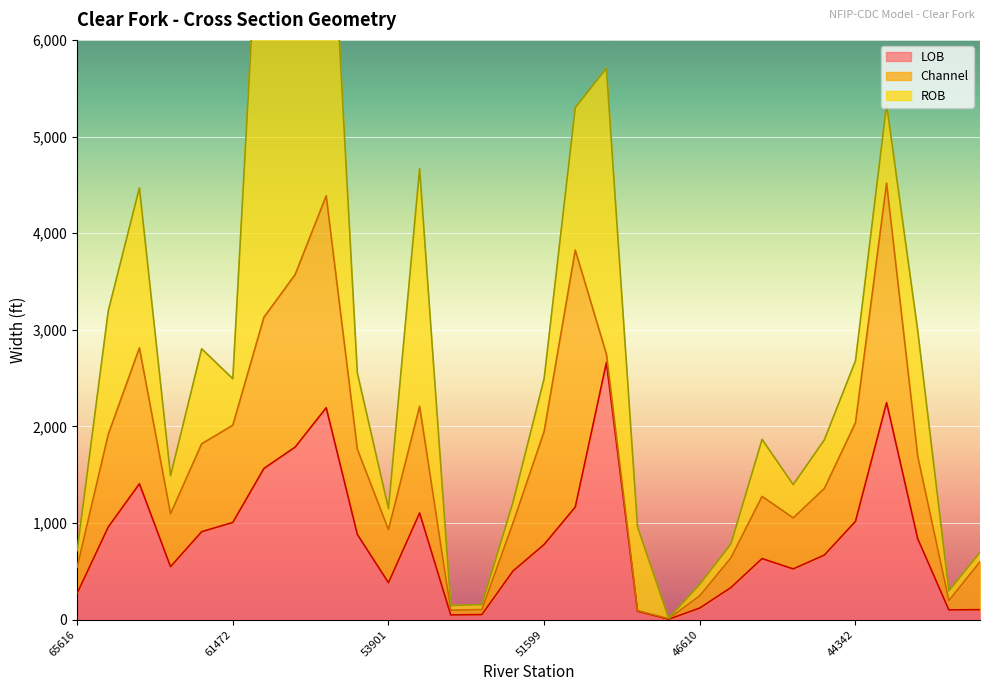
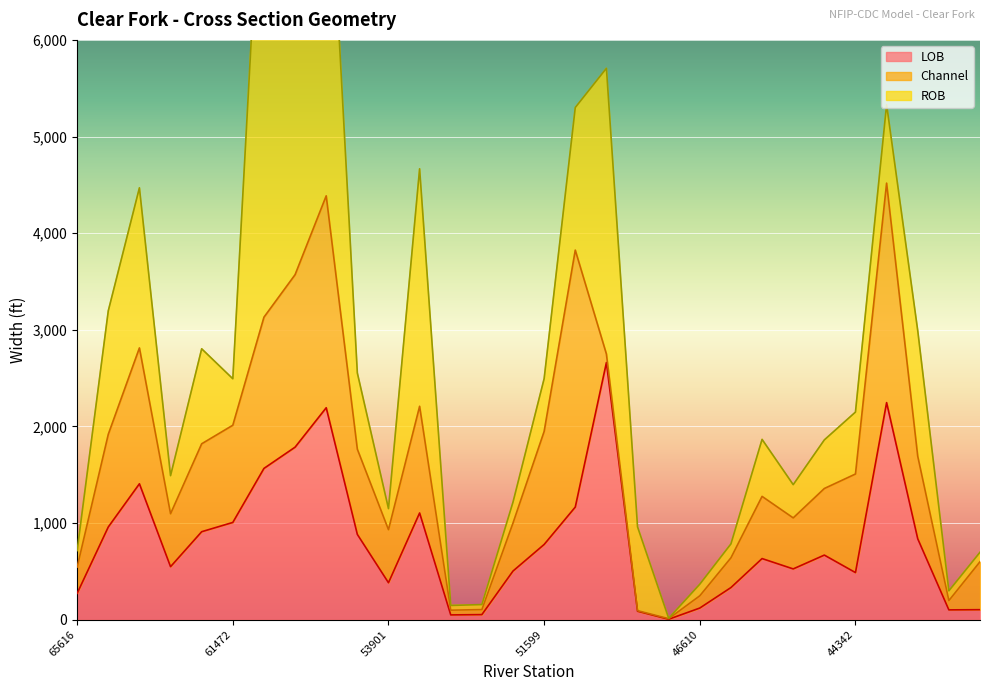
LOB, 44342: 1,000 -> 500
